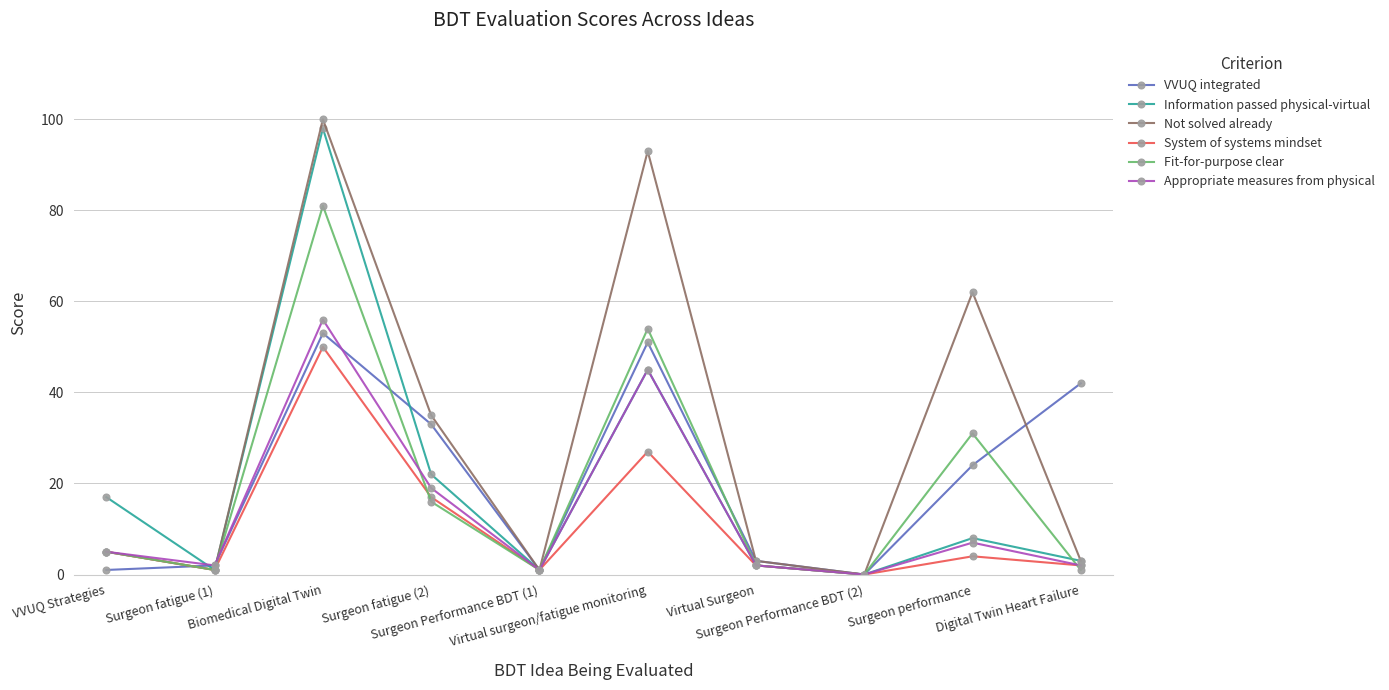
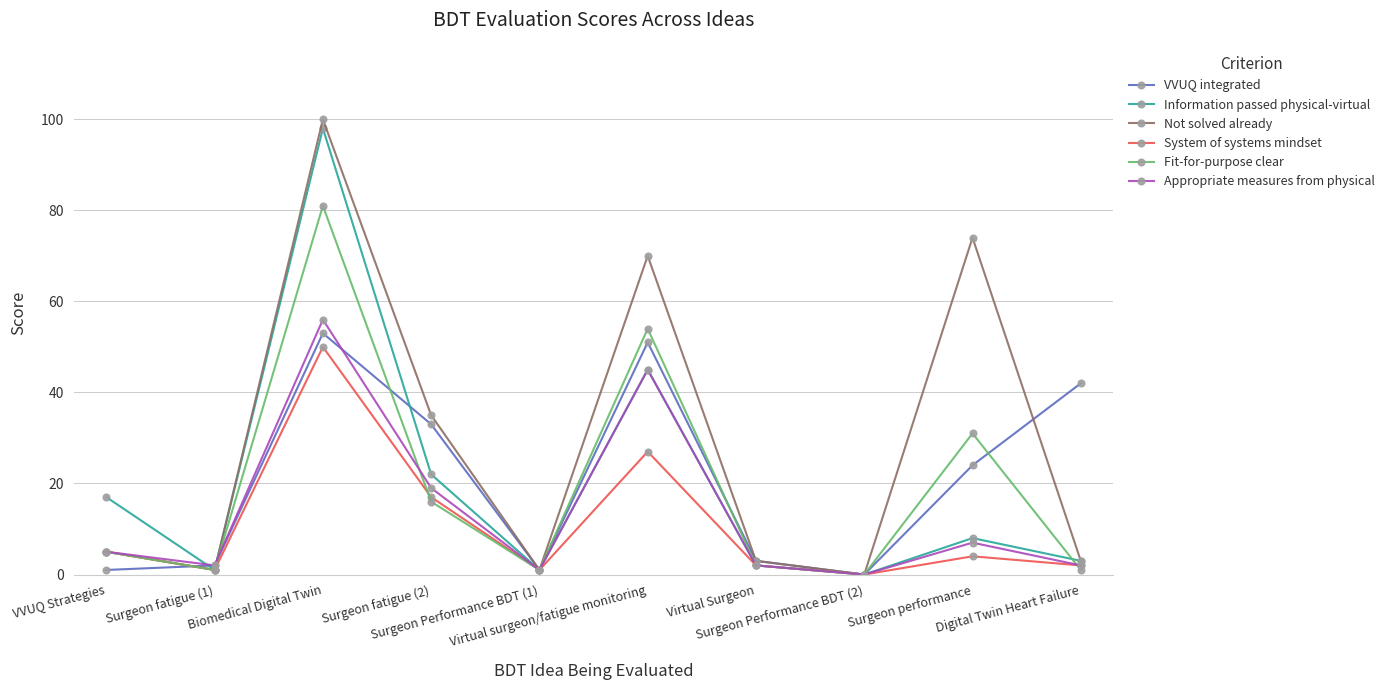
Not solved already, Virtual surgeon/fatigue monitoring: 93 -> 70
Not solved already, Surgeon performance: 62 -> 74
